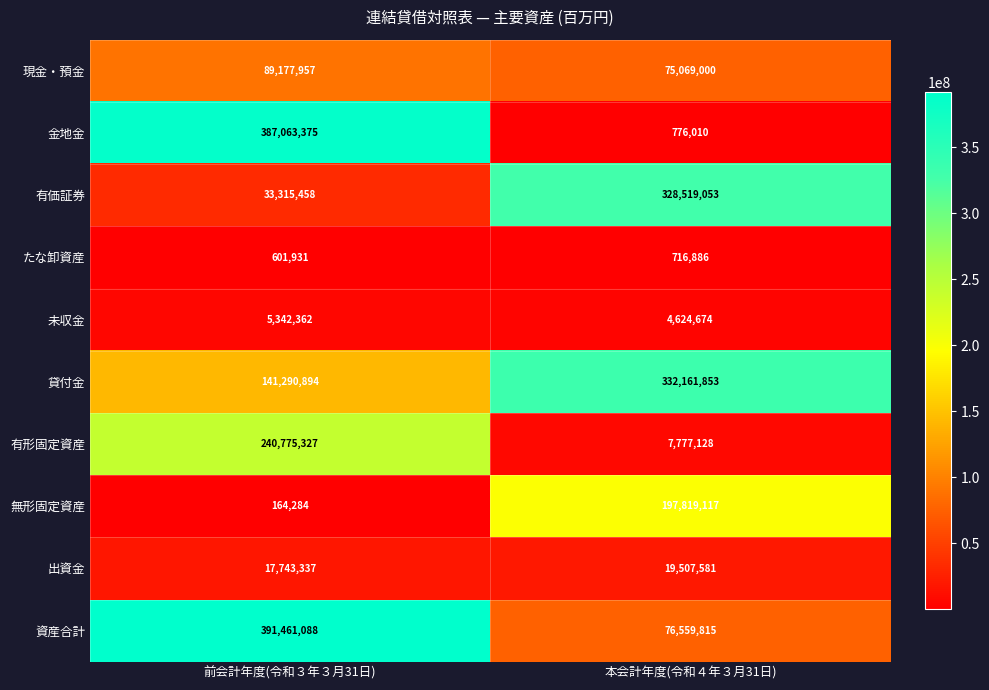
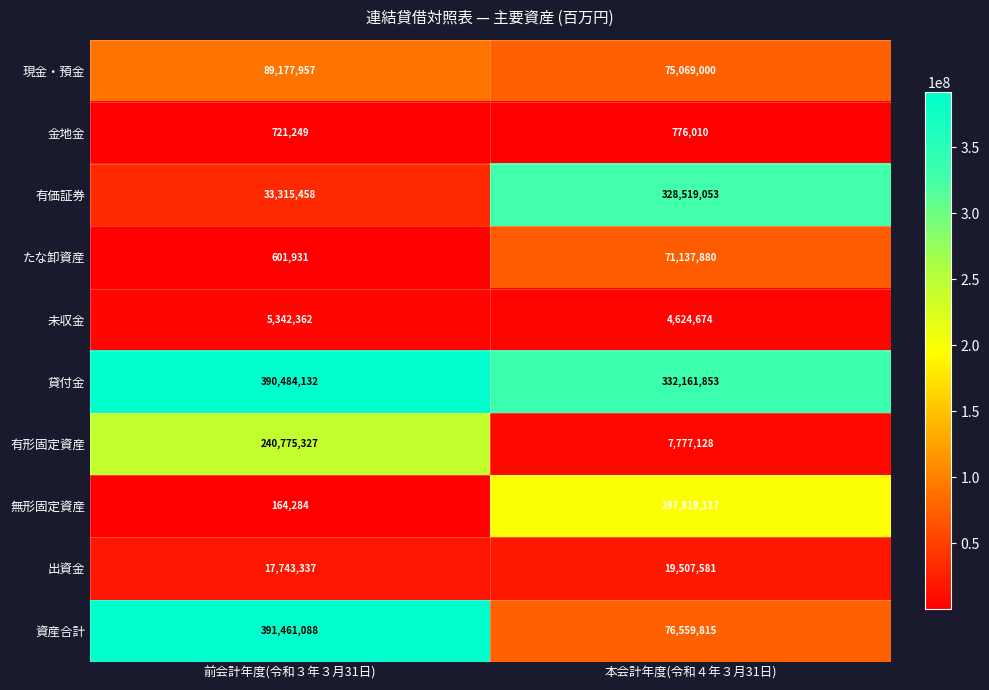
金地金, 前会計年度(令和３年３月31日): 387,063,375 -> 721,249
たな卸資産, 本会計年度(令和４年３月31日): 716,886 -> 71,137,880
貸付金, 前会計年度(令和３年３月31日): 141,290,894 -> 390,484,132
